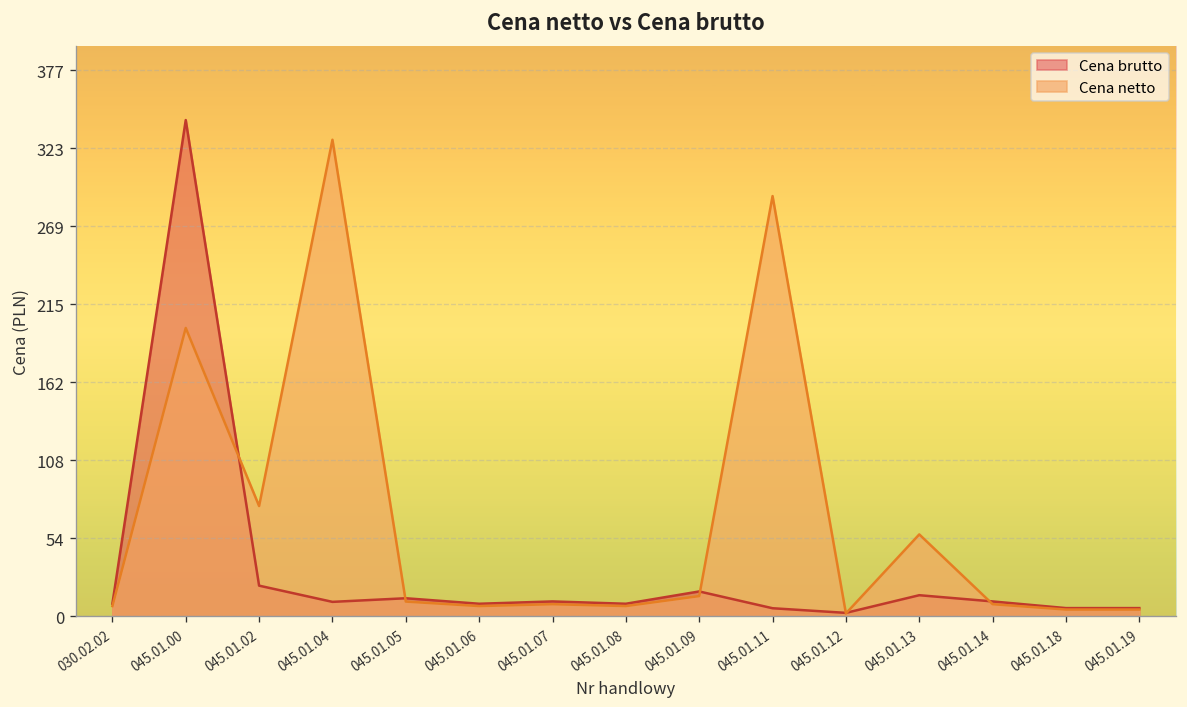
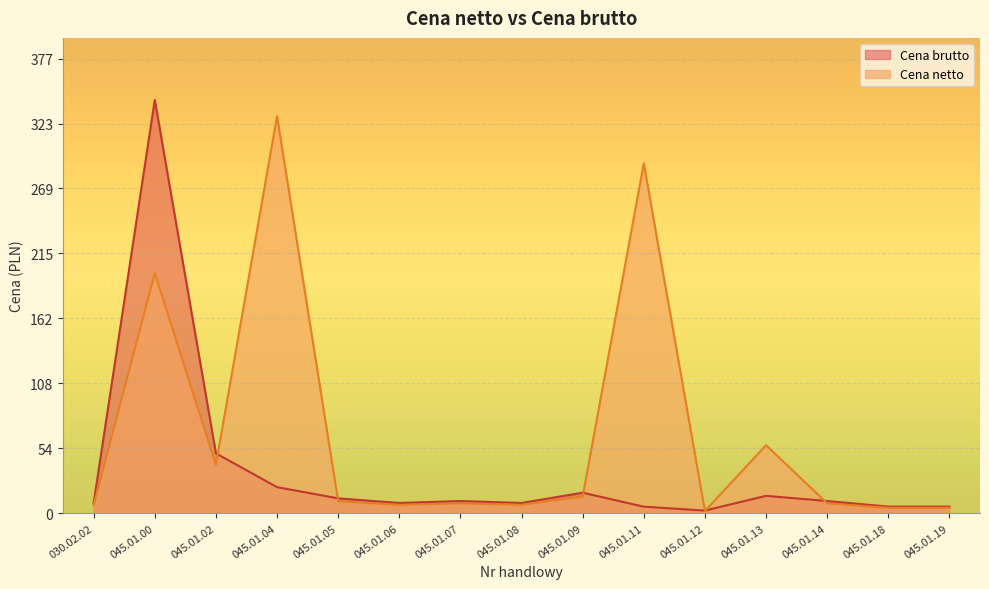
Cena brutto, 045.01.02: 21 -> 50
Cena netto, 045.01.02: 76 -> 40
Cena brutto, 045.01.04: 10 -> 22
